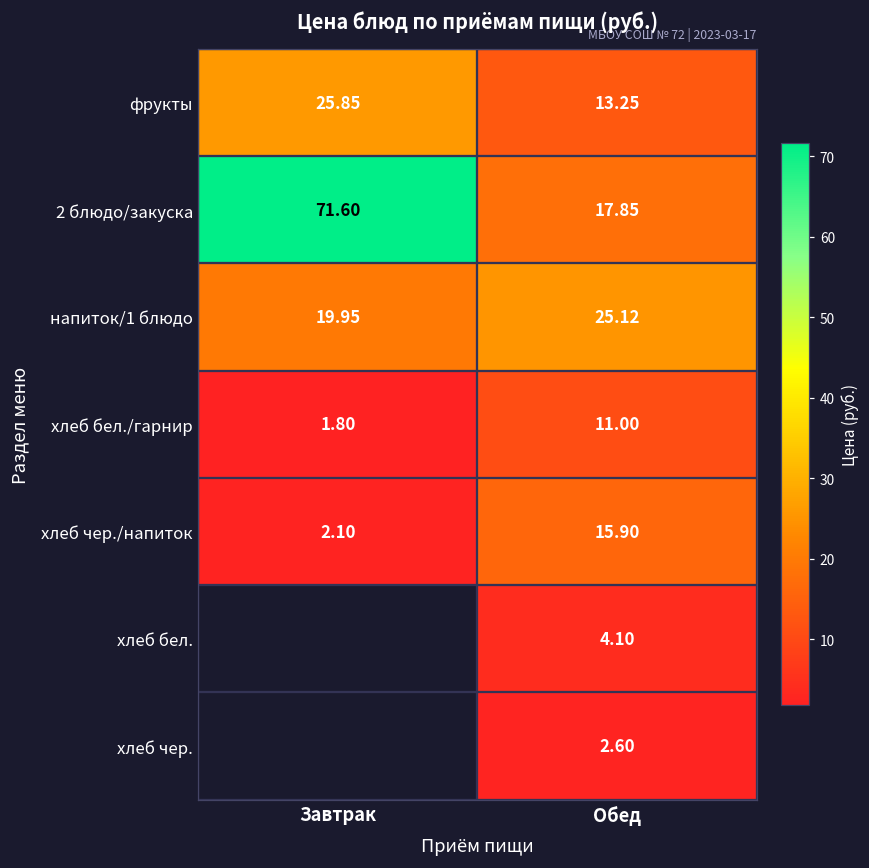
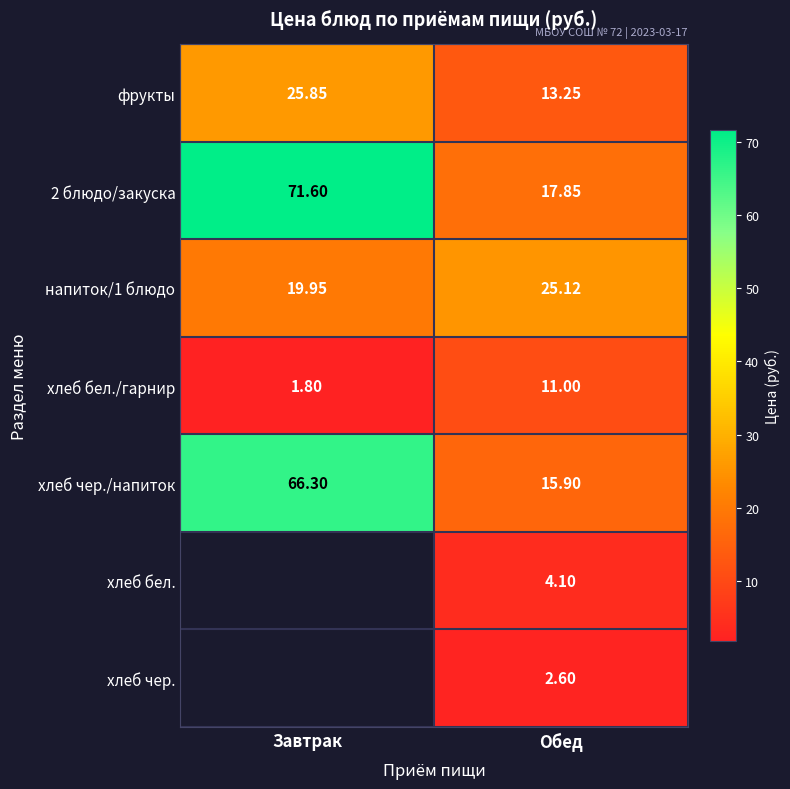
хлеб чер./напиток, Завтрак: 2.10 -> 66.30
